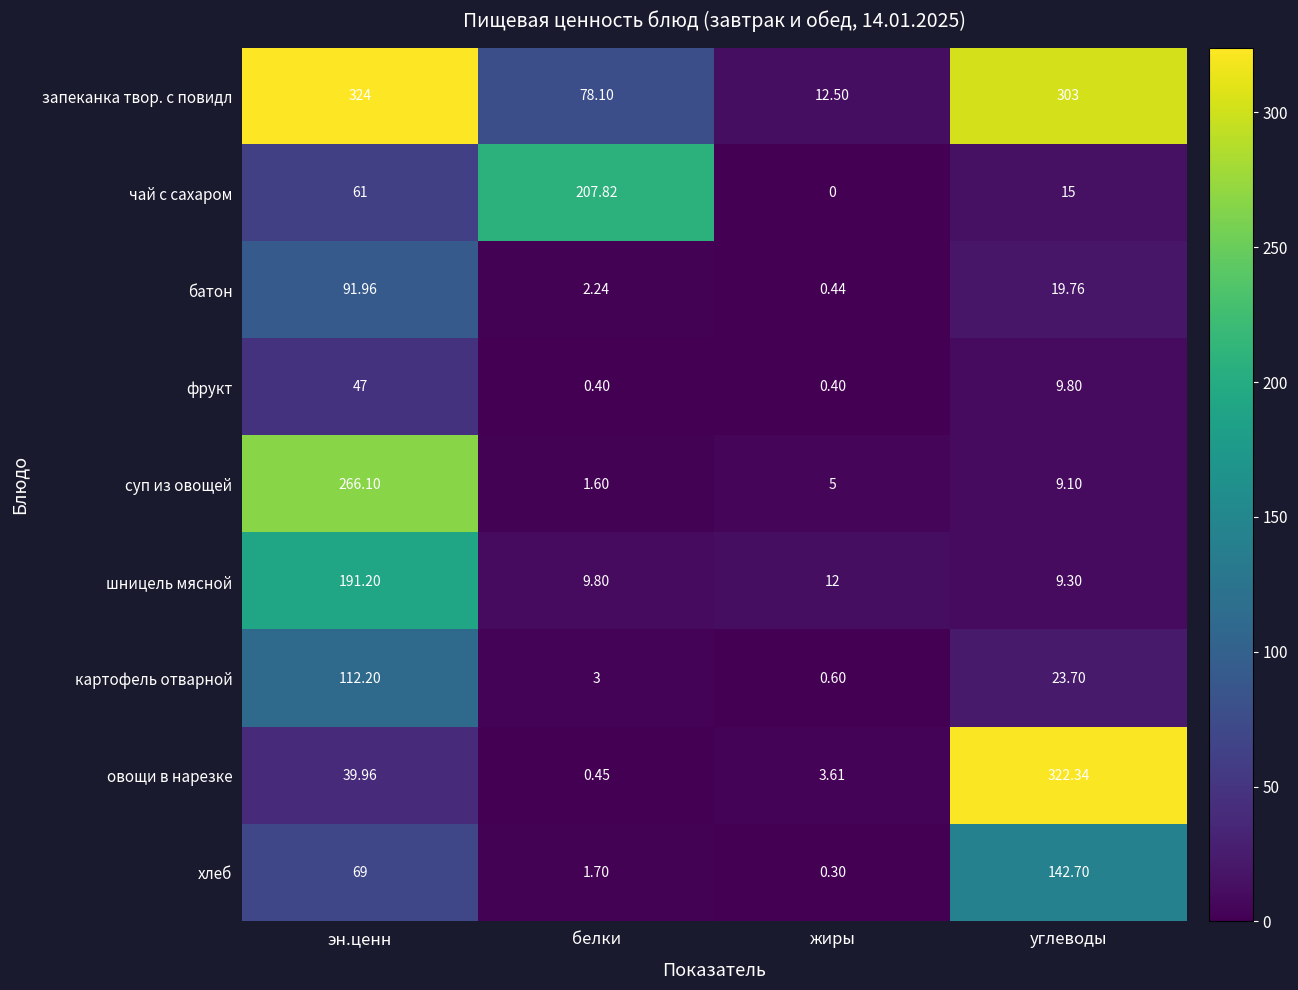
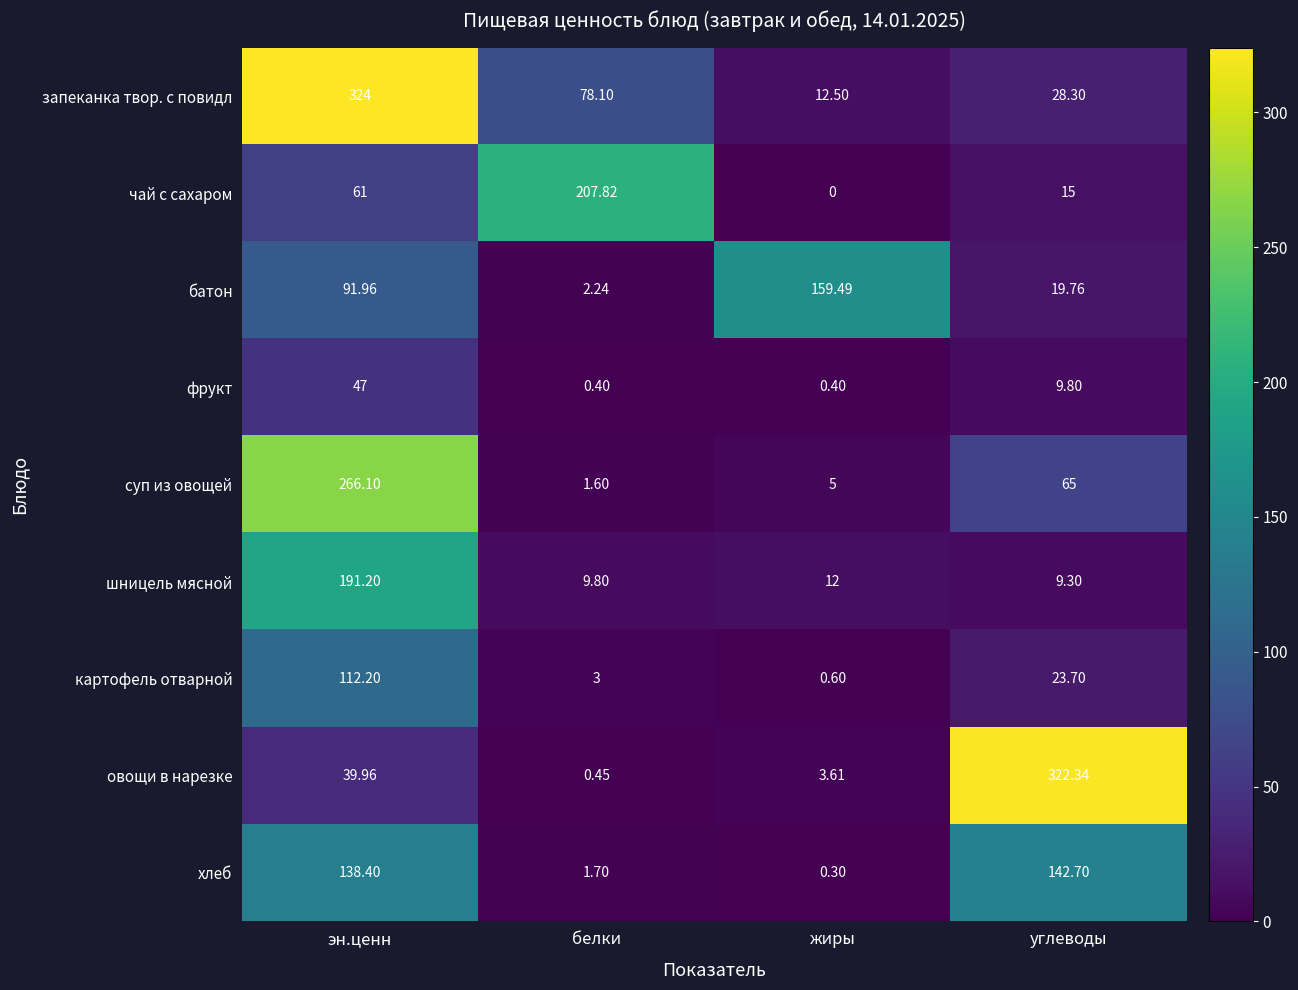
запеканка твор. с повидл, углеводы: 303 -> 28.30
батон, жиры: 0.44 -> 159.49
суп из овощей, углеводы: 9.10 -> 65
хлеб, эн.ценн: 69 -> 138.40
